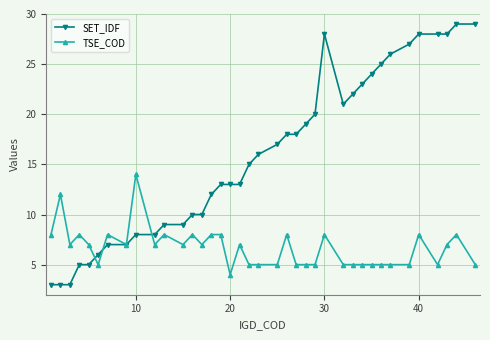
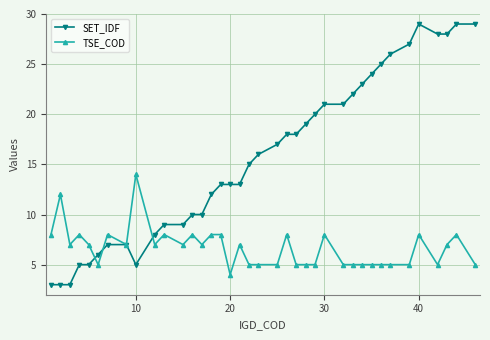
SET_IDF, 10: 8 -> 5
SET_IDF, 30: 28 -> 21
SET_IDF, 40: 28 -> 29
